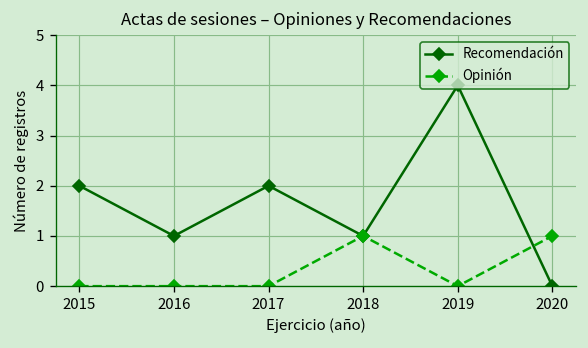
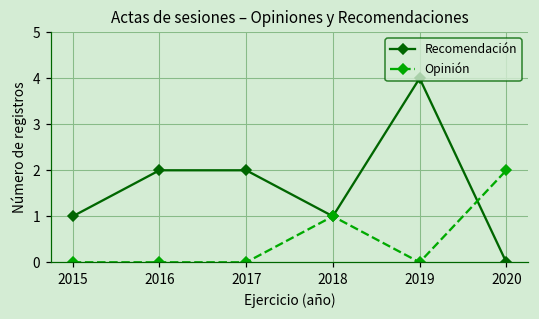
Recomendación, 2015: 2 -> 1
Recomendación, 2016: 1 -> 2
Opinión, 2020: 1 -> 2
